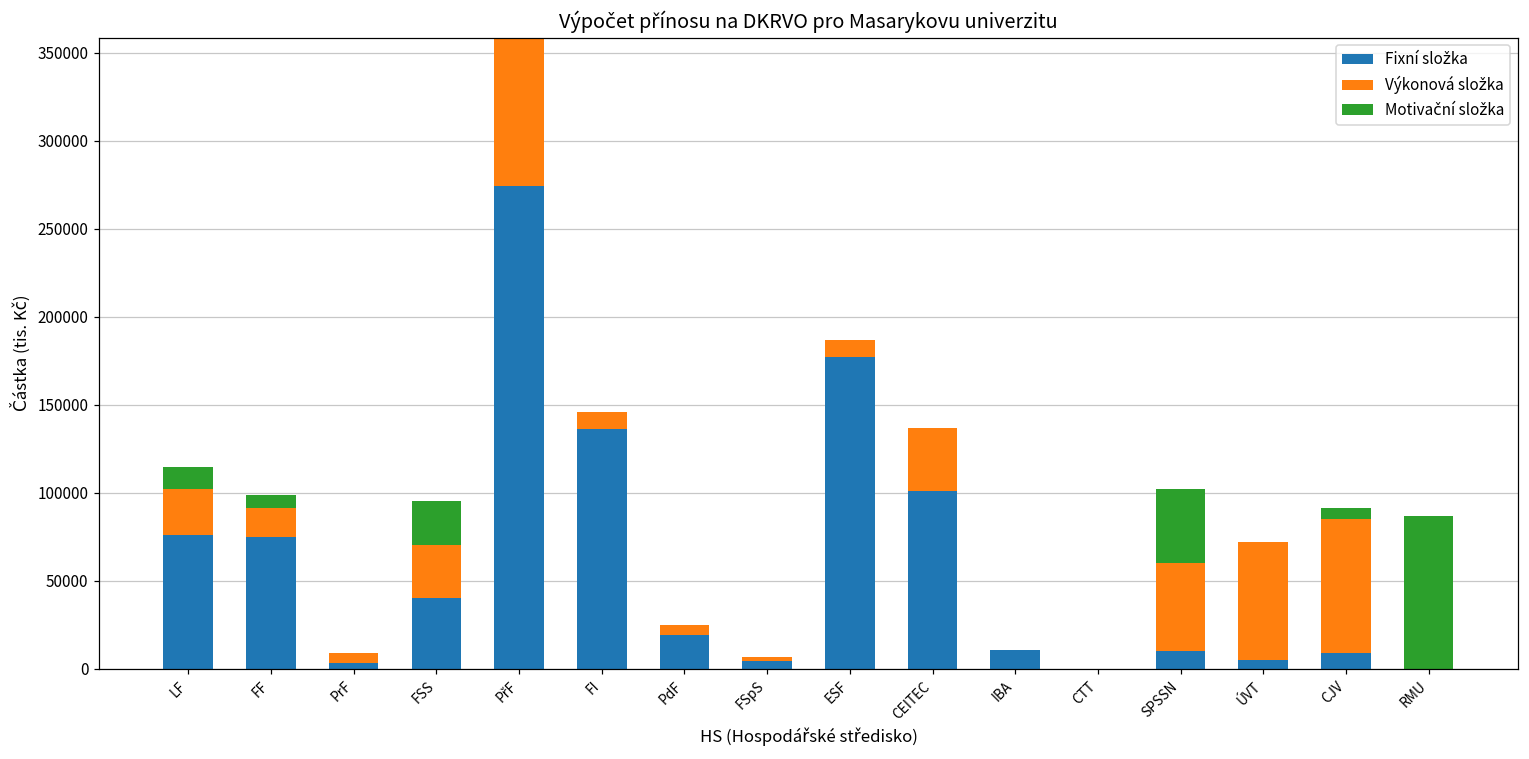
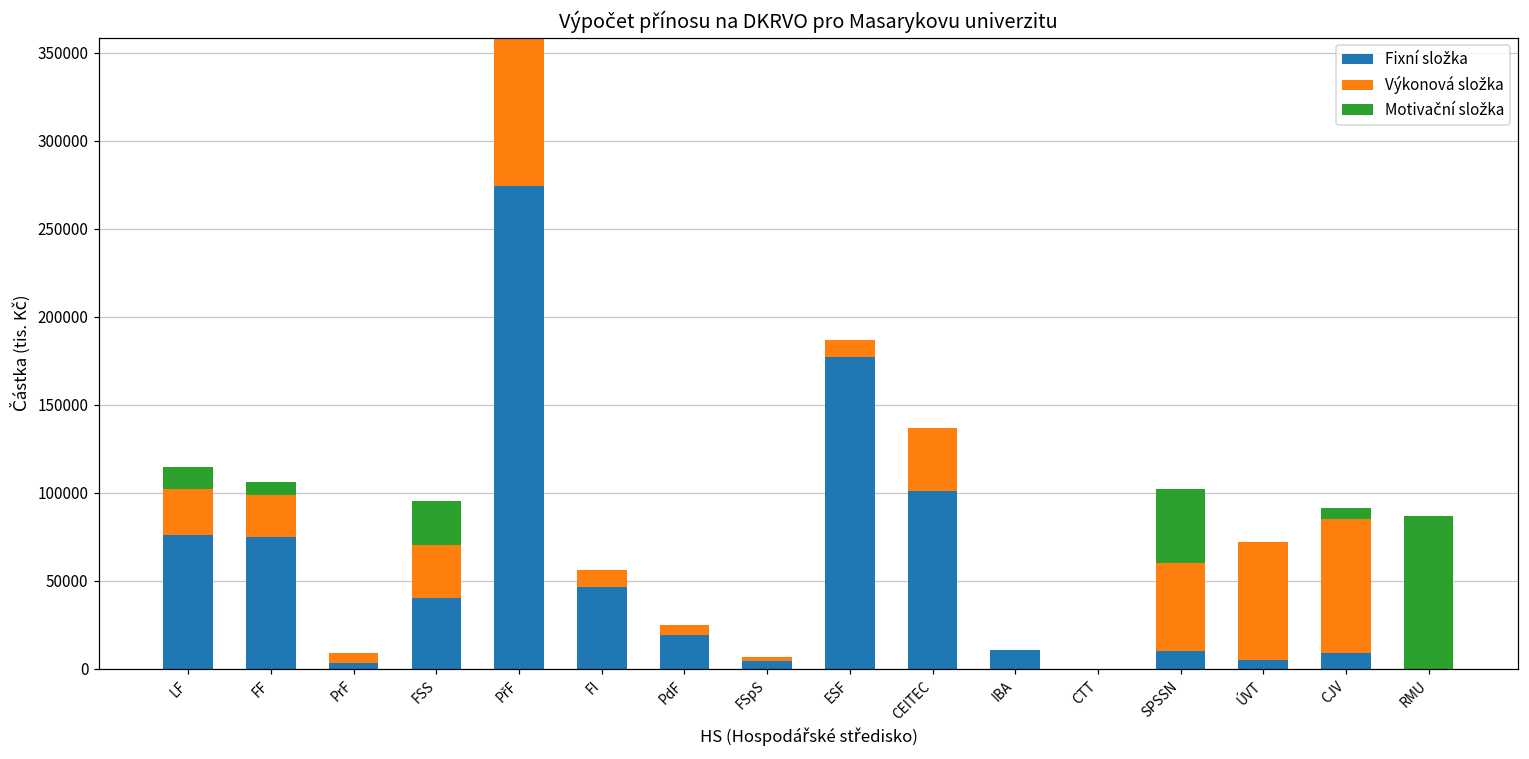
Výkonová složka, FF: 16000 -> 24000
Fixní složka, FI: 136000 -> 46000
